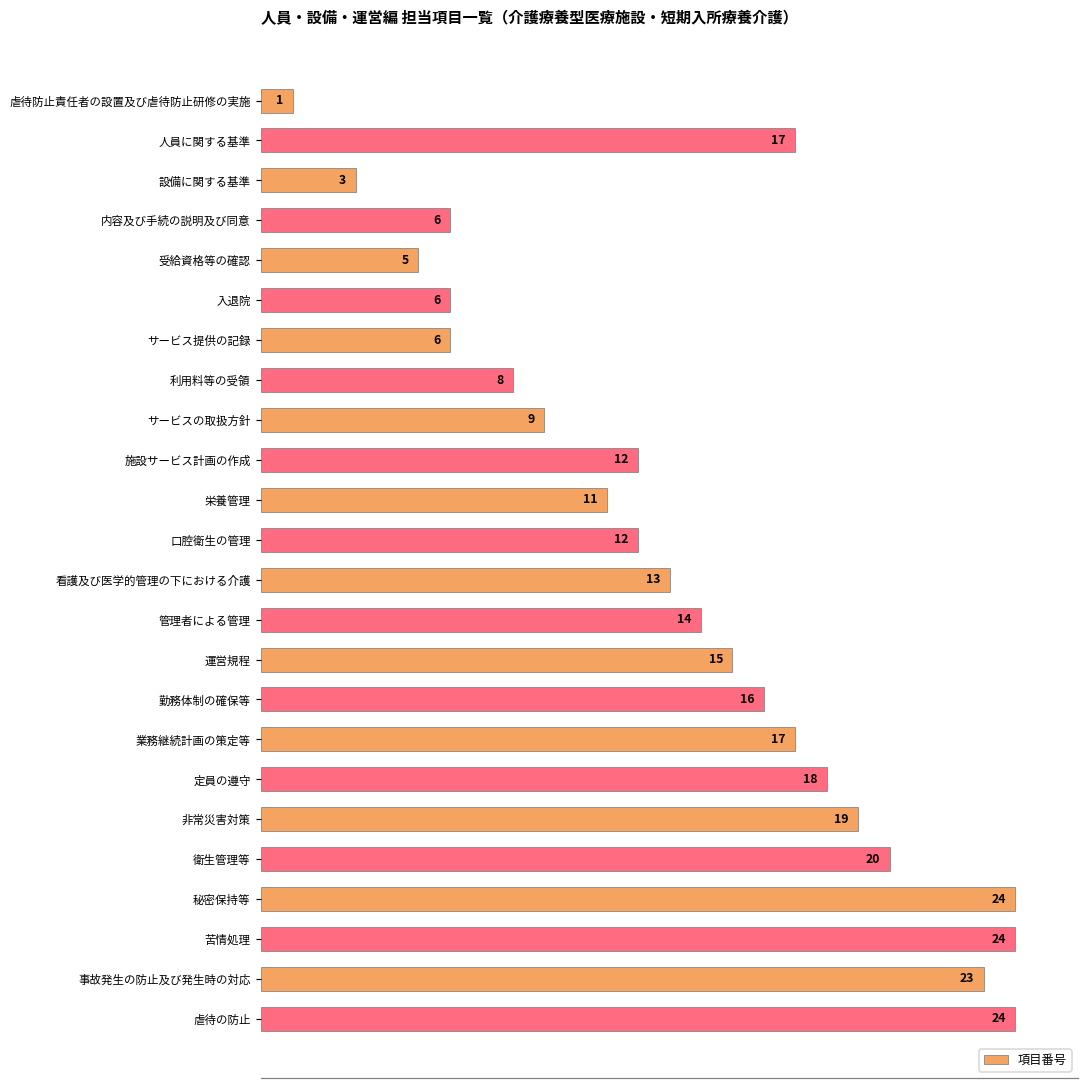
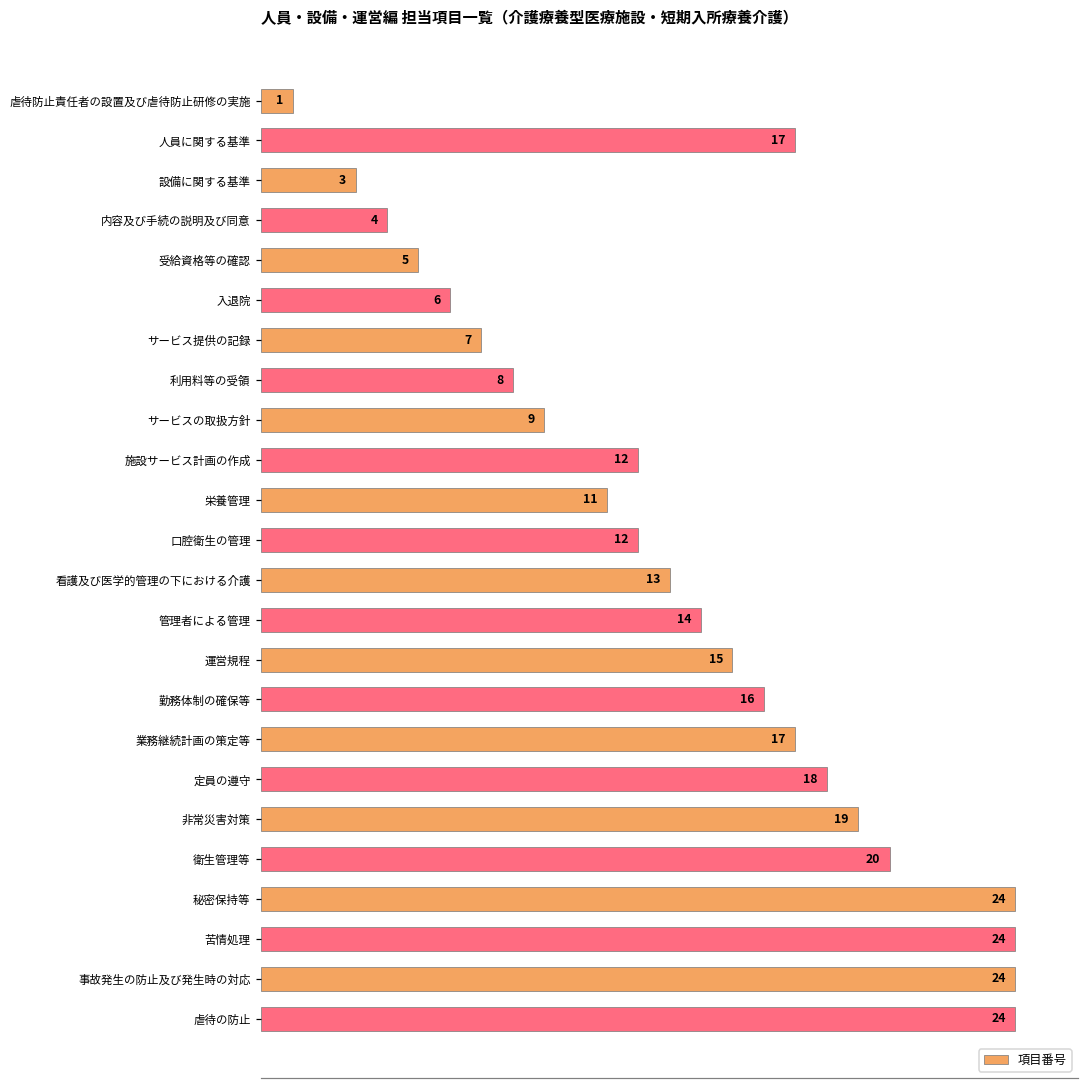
内容及び手続の説明及び同意: 6 -> 4
サービス提供の記録: 6 -> 7
事故発生の防止及び発生時の対応: 23 -> 24
